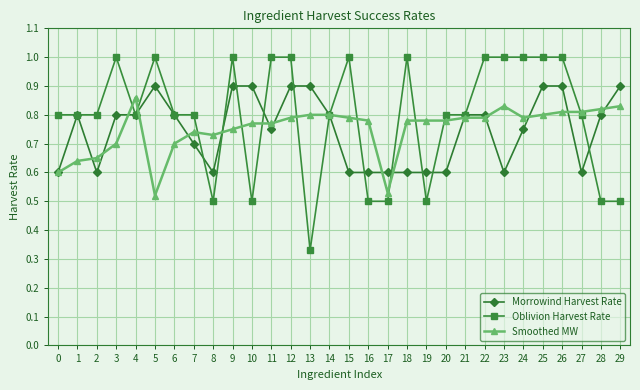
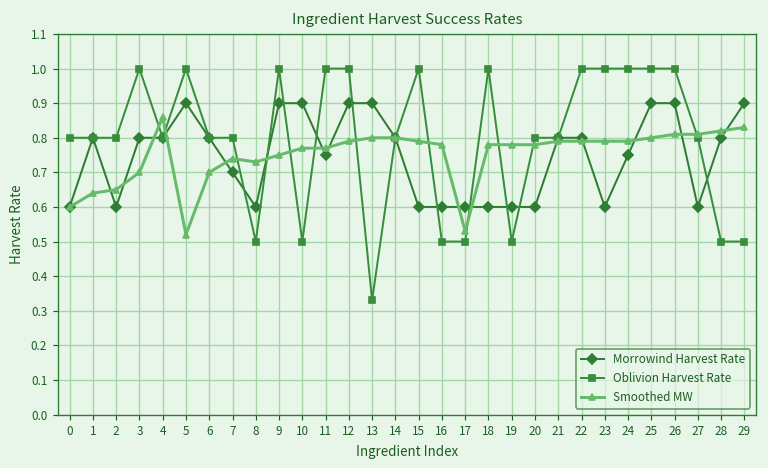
Smoothed MW, 23: 0.83 -> 0.79
